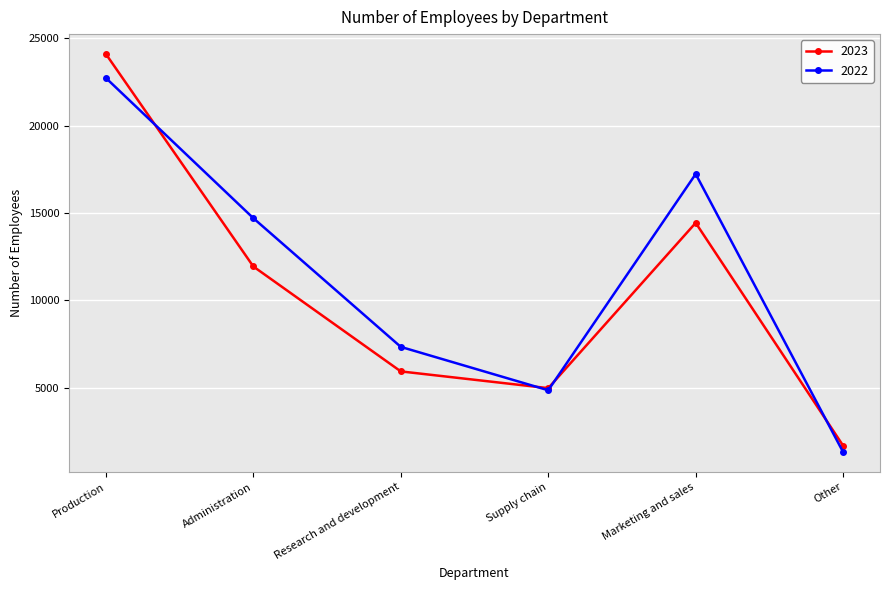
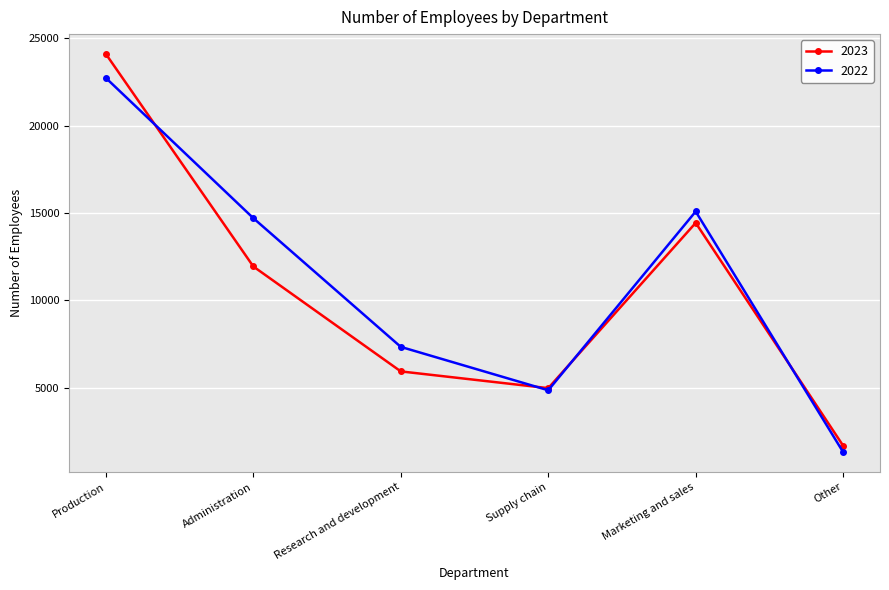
2022, Marketing and sales: 17200 -> 15100
